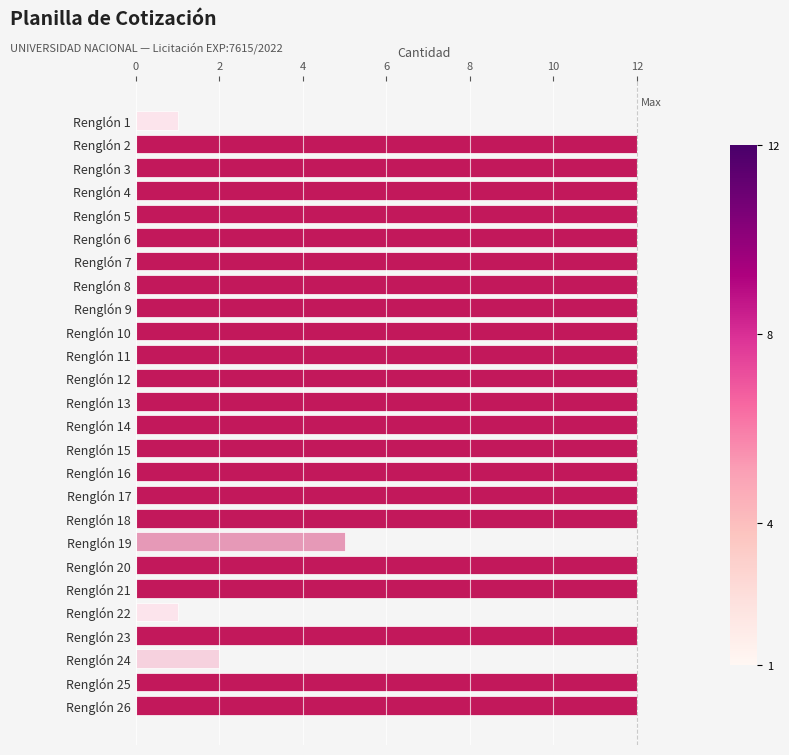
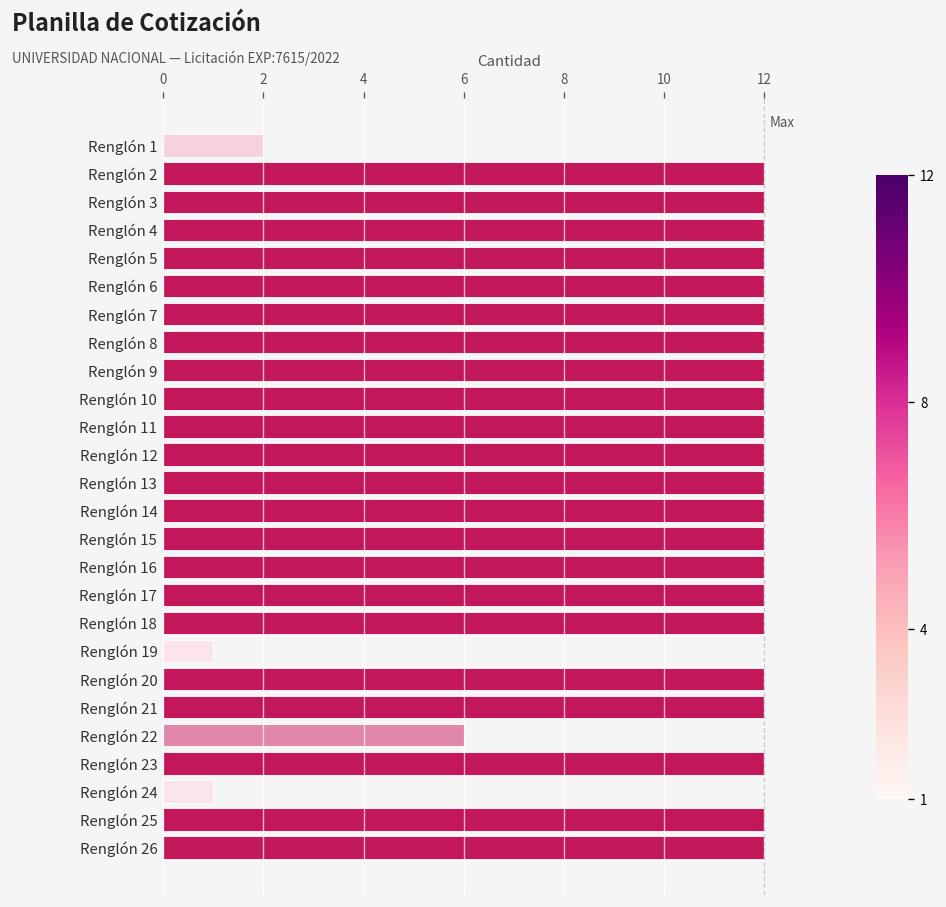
Renglón 1: 1 -> 2
Renglón 19: 5 -> 1
Renglón 22: 1 -> 6
Renglón 24: 2 -> 1
